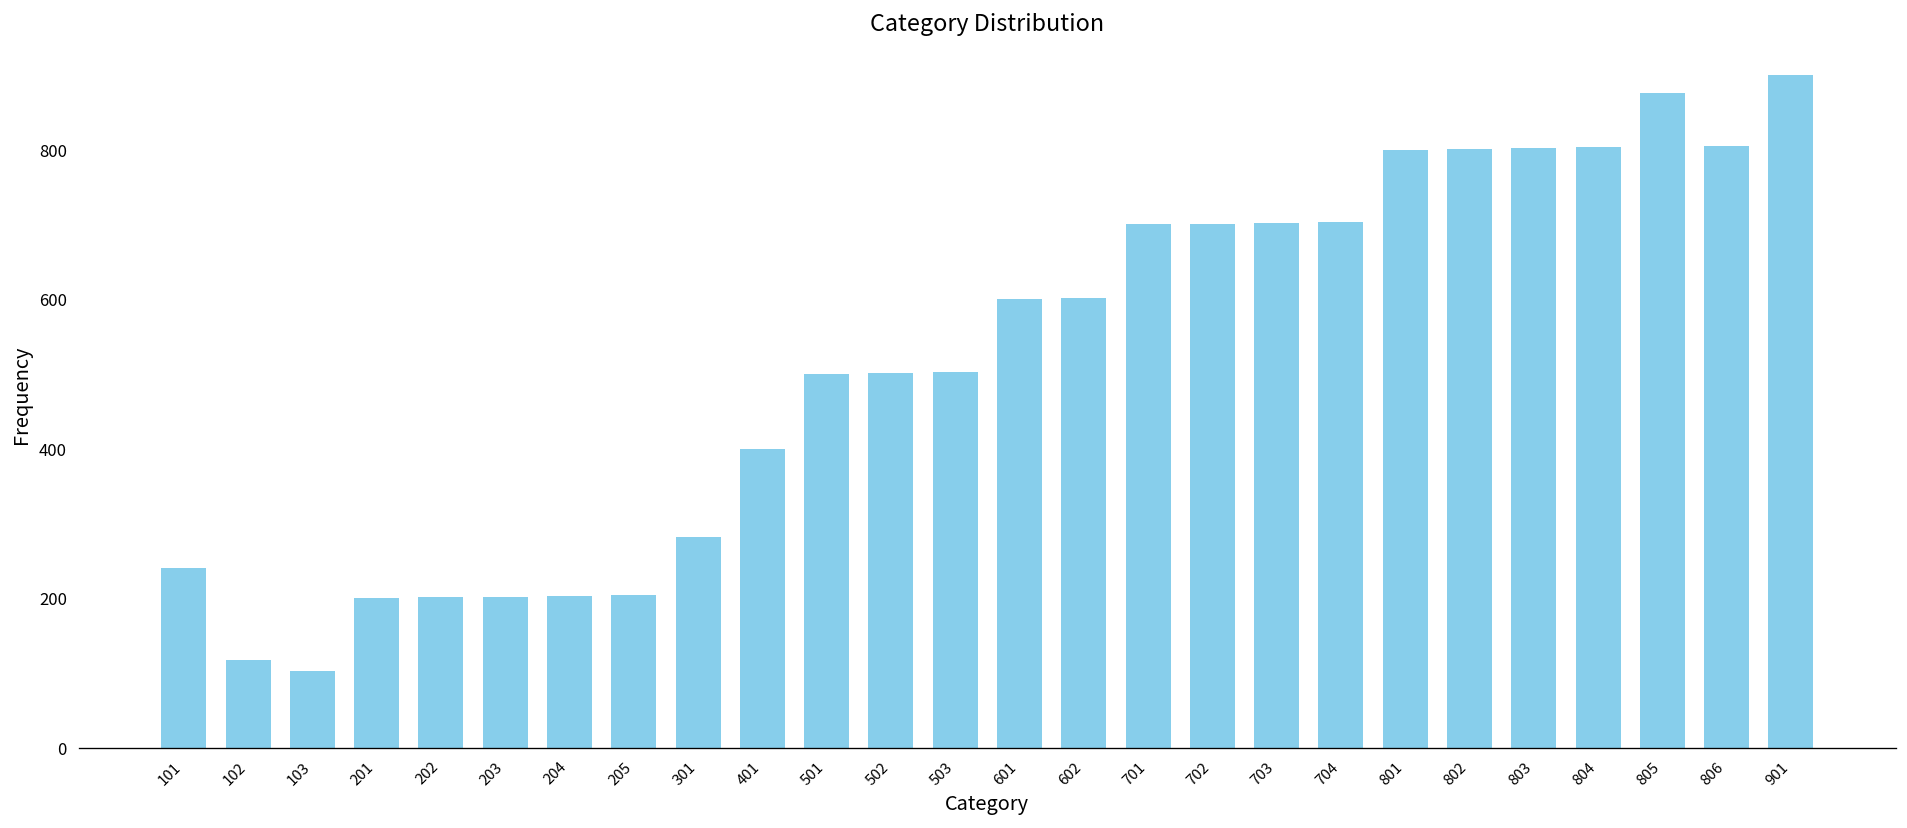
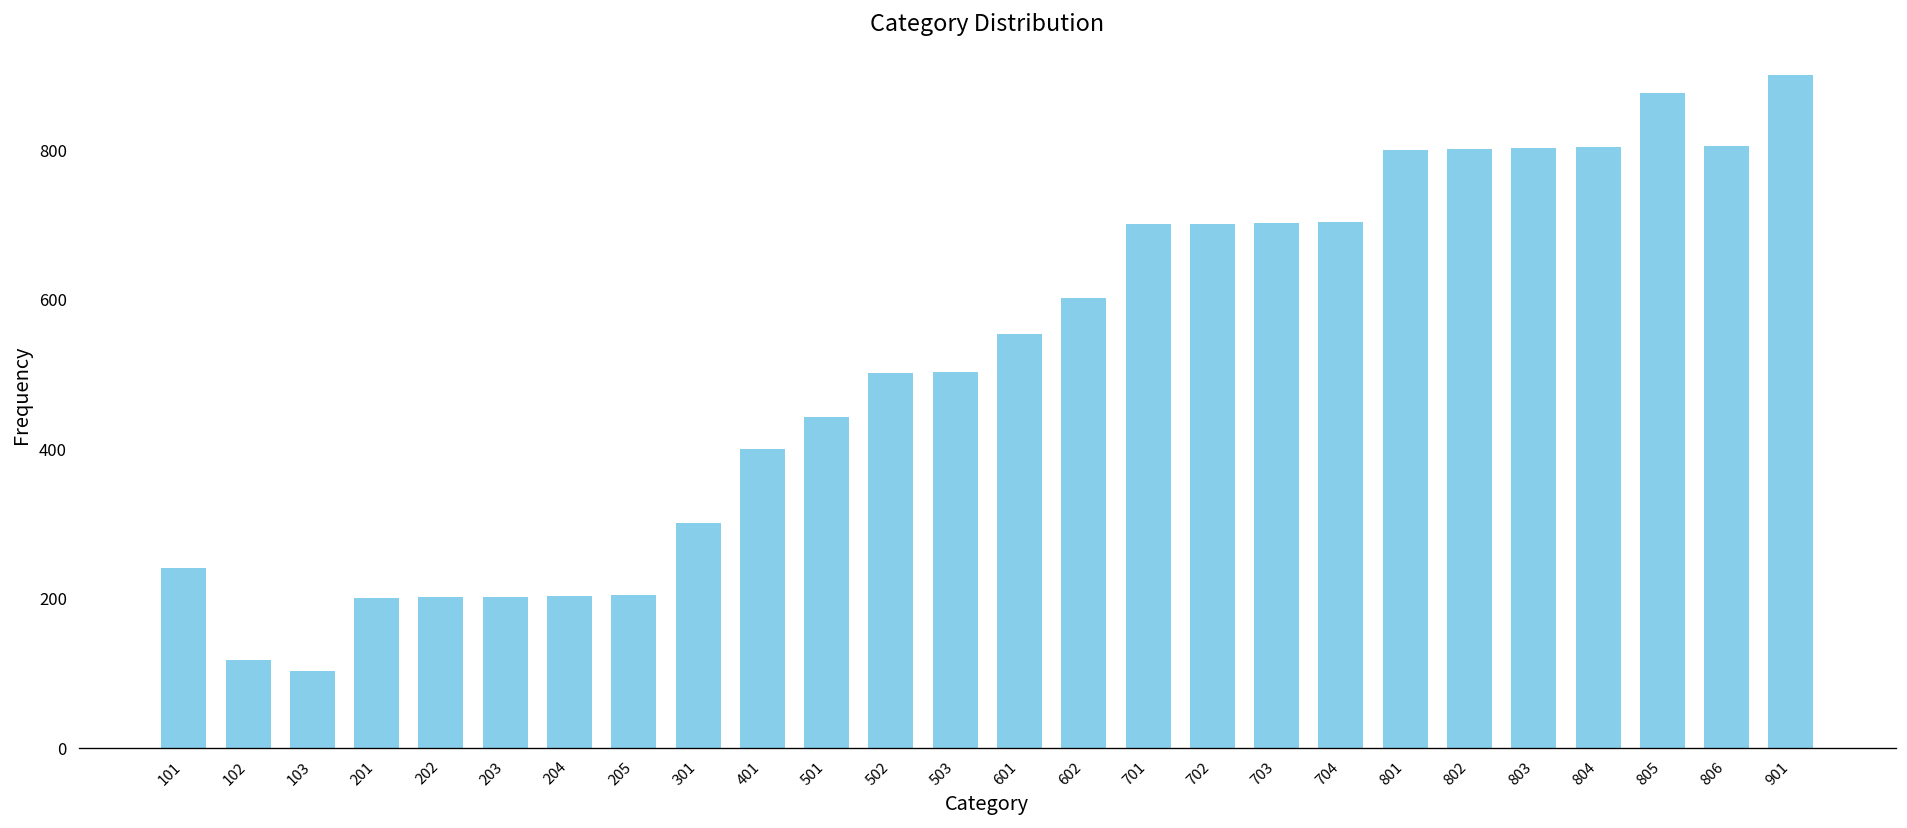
301: 280 -> 300
501: 500 -> 440
601: 600 -> 550
